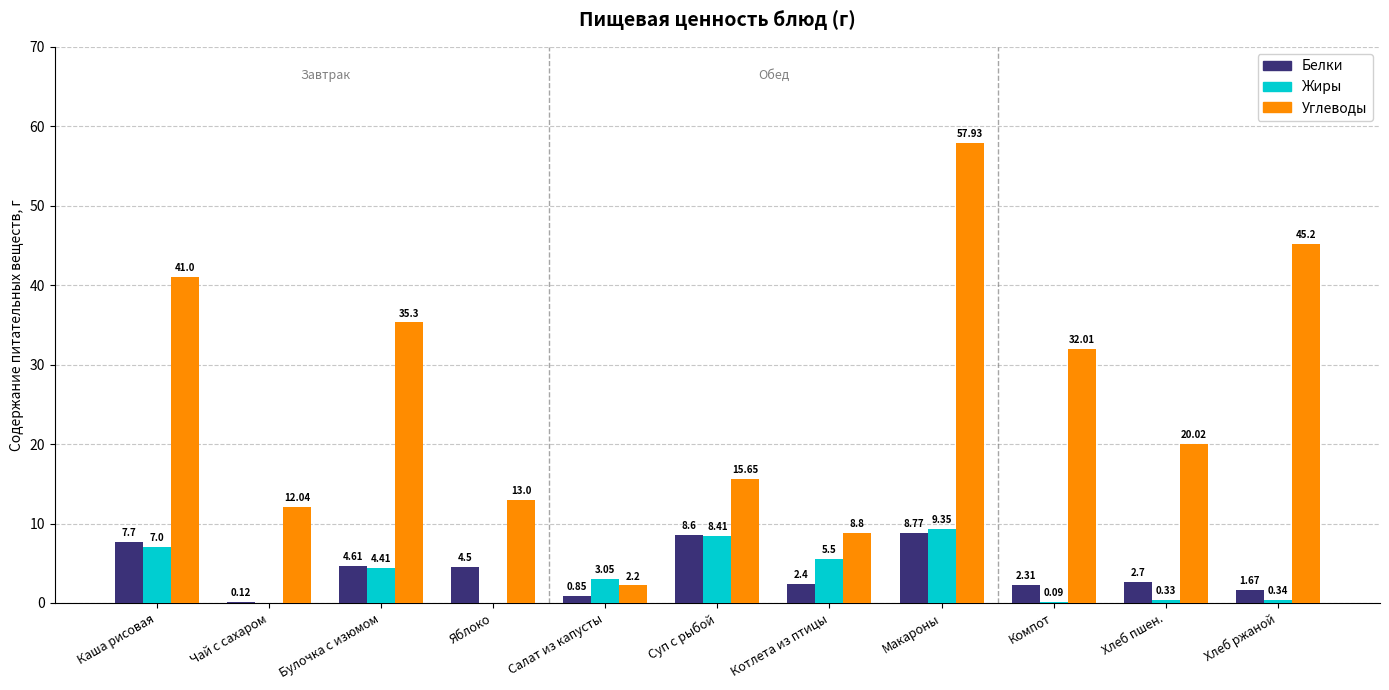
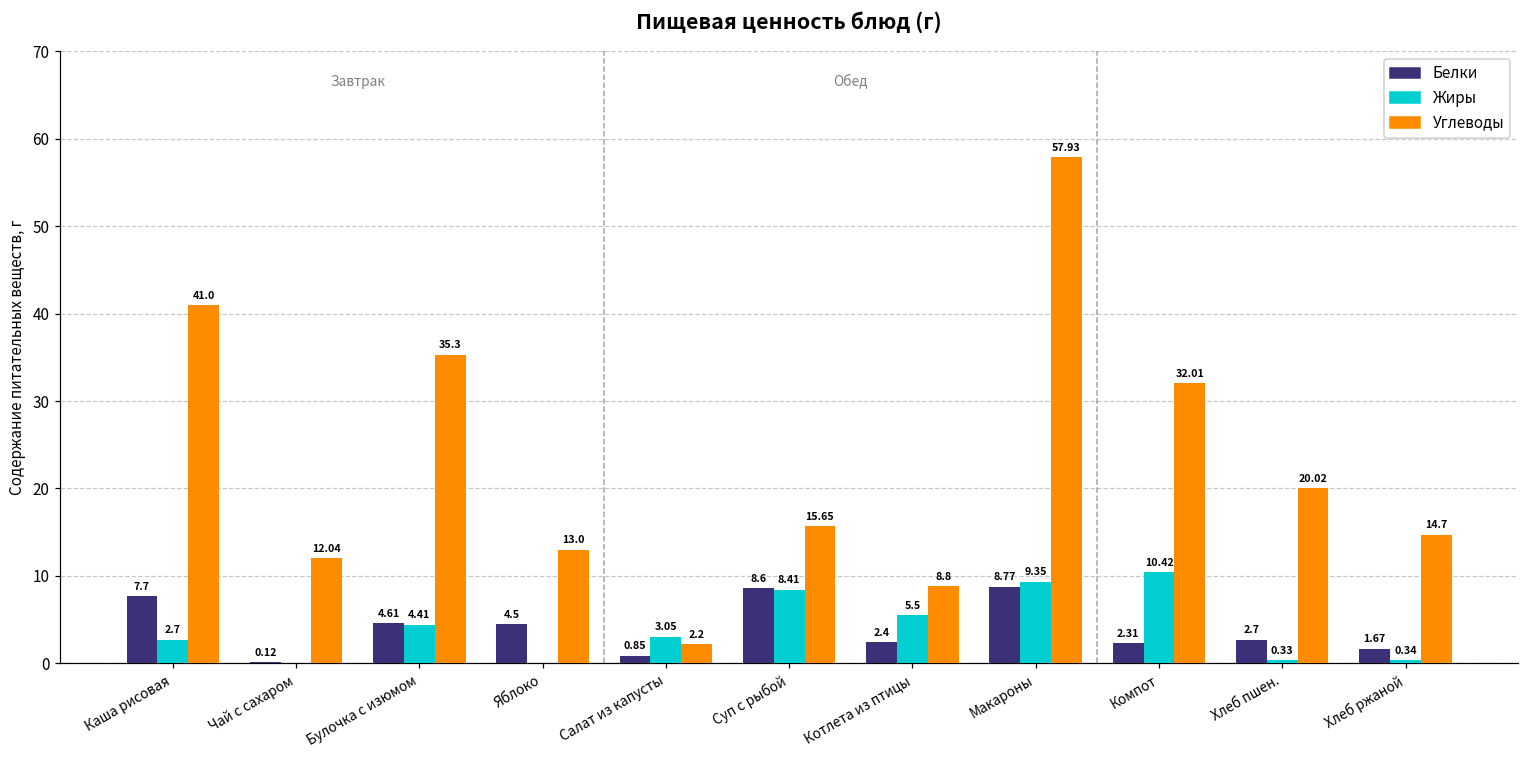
Жиры, Каша рисовая: 7.0 -> 2.7
Жиры, Компот: 0.09 -> 10.42
Углеводы, Хлеб ржаной: 45.2 -> 14.7
